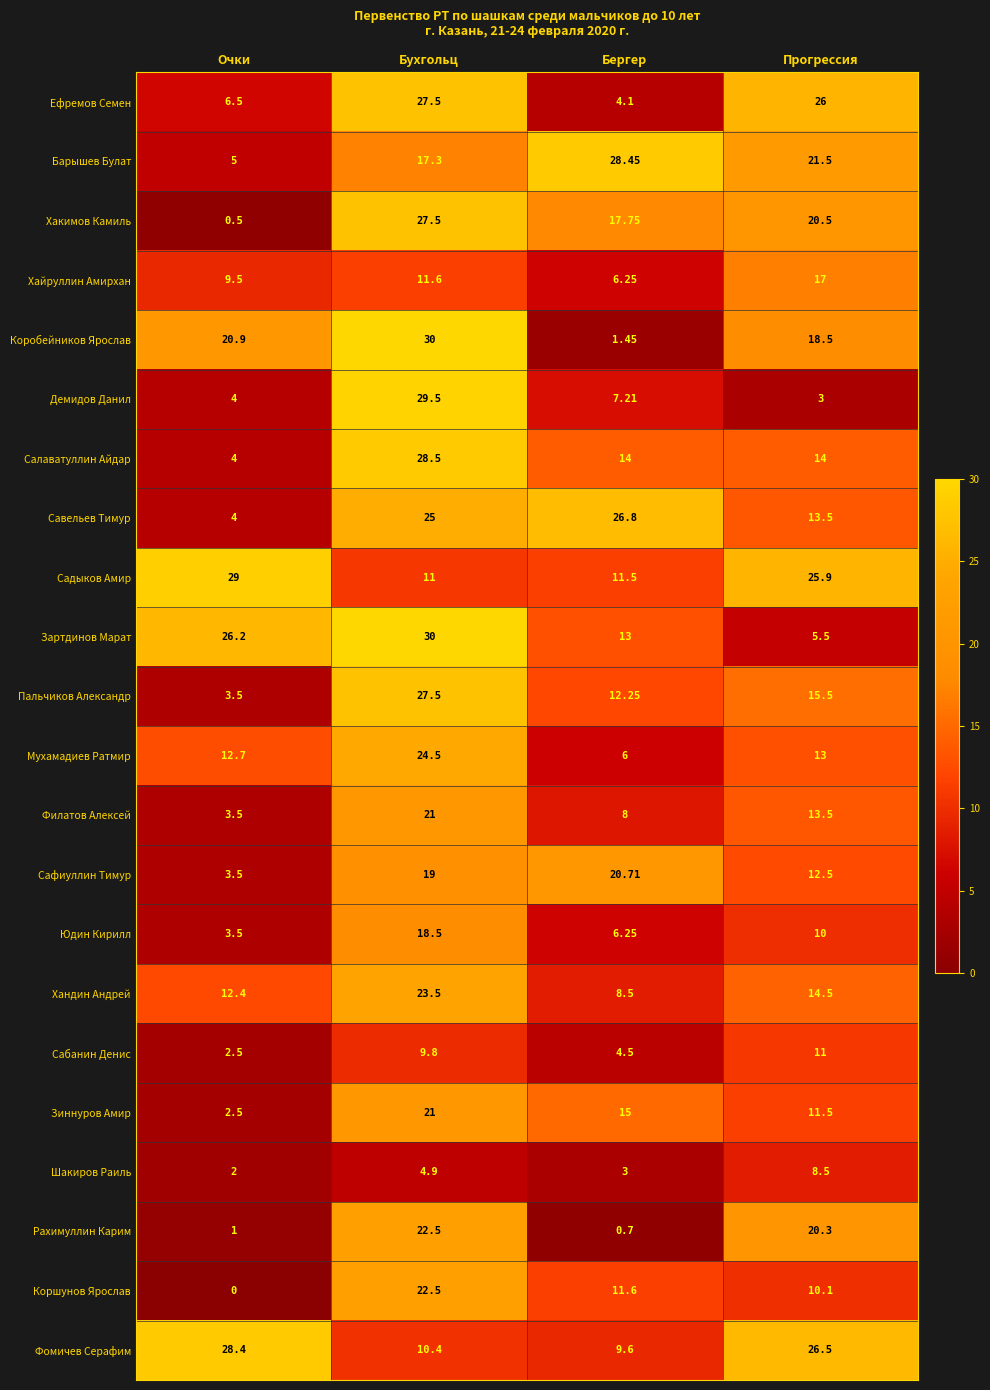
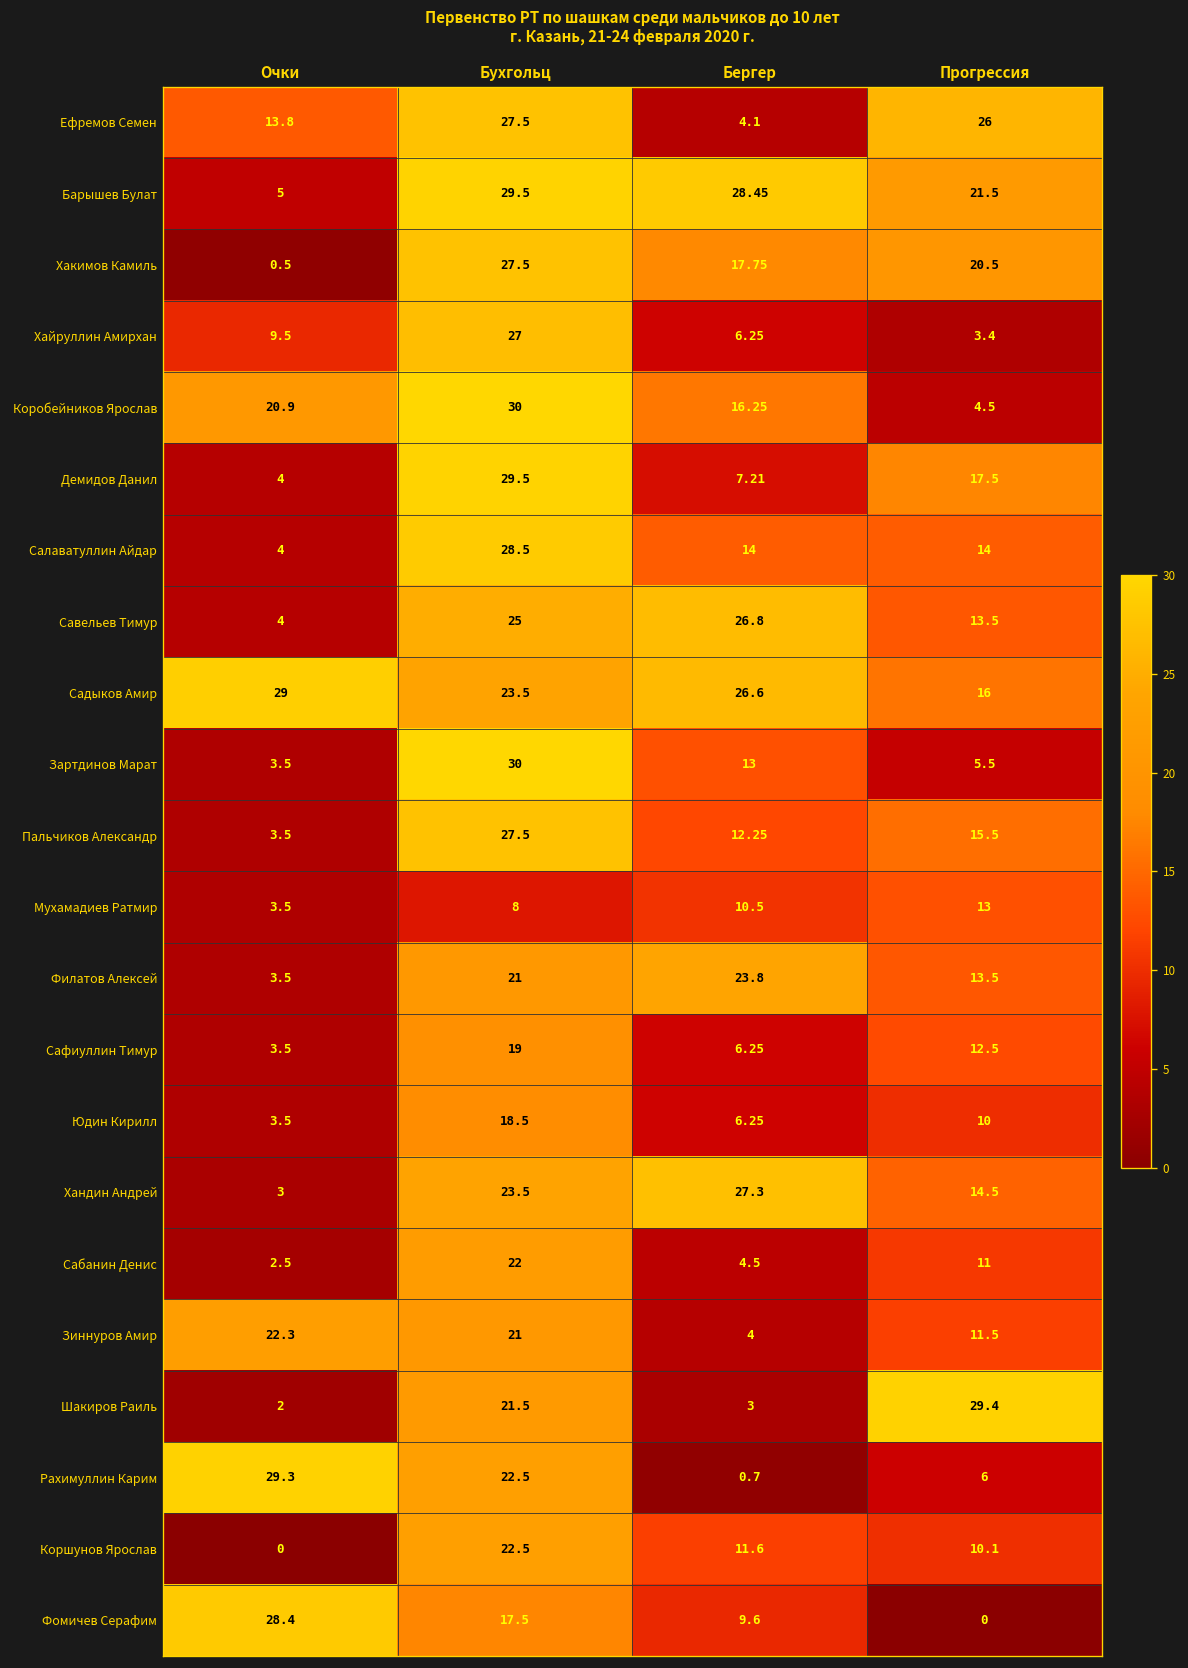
Ефремов Семен, Очки: 6.5 -> 13.8
Барышев Булат, Бухгольц: 17.3 -> 29.5
Хайруллин Амирхан, Бухгольц: 11.6 -> 27
Хайруллин Амирхан, Прогрессия: 17 -> 3.4
Коробейников Ярослав, Бергер: 1.45 -> 16.25
Коробейников Ярослав, Прогрессия: 18.5 -> 4.5
Демидов Данил, Прогрессия: 3 -> 17.5
Садыков Амир, Бухгольц: 11 -> 23.5
Садыков Амир, Бергер: 11.5 -> 26.6
Садыков Амир, Прогрессия: 25.9 -> 16
Зартдинов Марат, Очки: 26.2 -> 3.5
Мухамадиев Ратмир, Очки: 12.7 -> 3.5
Мухамадиев Ратмир, Бухгольц: 24.5 -> 8
Мухамадиев Ратмир, Бергер: 6 -> 10.5
Филатов Алексей, Бергер: 8 -> 23.8
Сафиуллин Тимур, Бергер: 20.71 -> 6.25
Хандин Андрей, Очки: 12.4 -> 3
Хандин Андрей, Бергер: 8.5 -> 27.3
Сабанин Денис, Бухгольц: 9.8 -> 22
Зиннуров Амир, Очки: 2.5 -> 22.3
Зиннуров Амир, Бергер: 15 -> 4
Шакиров Раиль, Бухгольц: 4.9 -> 21.5
Шакиров Раиль, Прогрессия: 8.5 -> 29.4
Рахимуллин Карим, Очки: 1 -> 29.3
Рахимуллин Карим, Прогрессия: 20.3 -> 6
Фомичев Серафим, Бухгольц: 10.4 -> 17.5
Фомичев Серафим, Прогрессия: 26.5 -> 0
